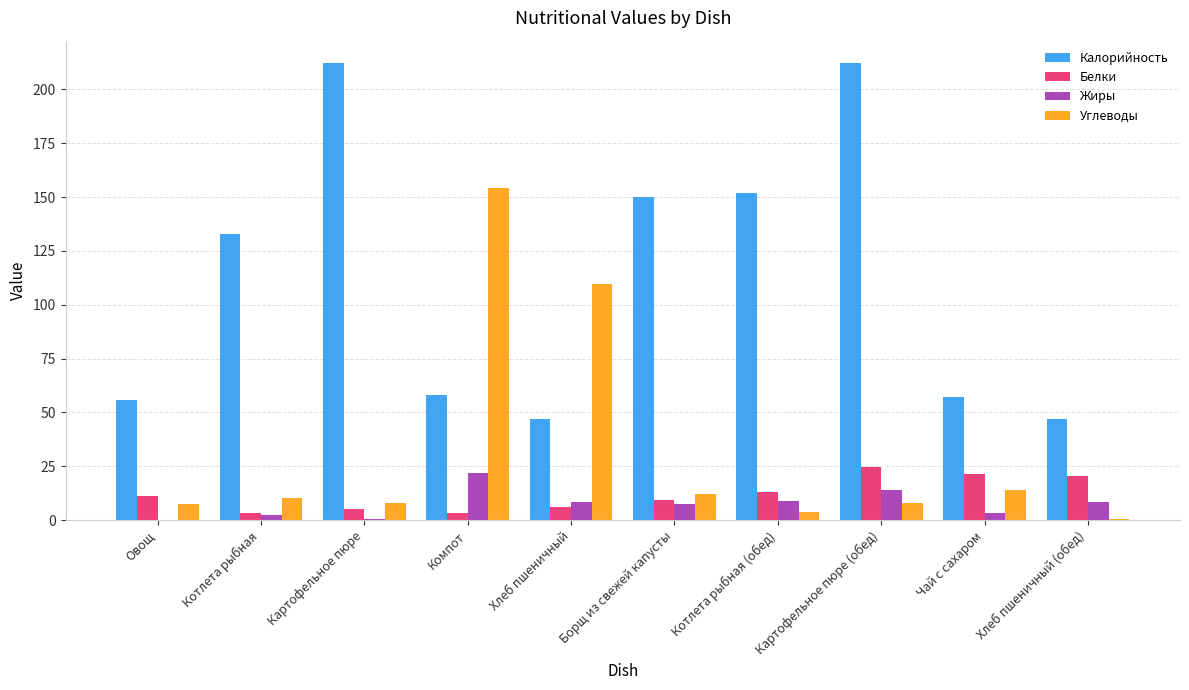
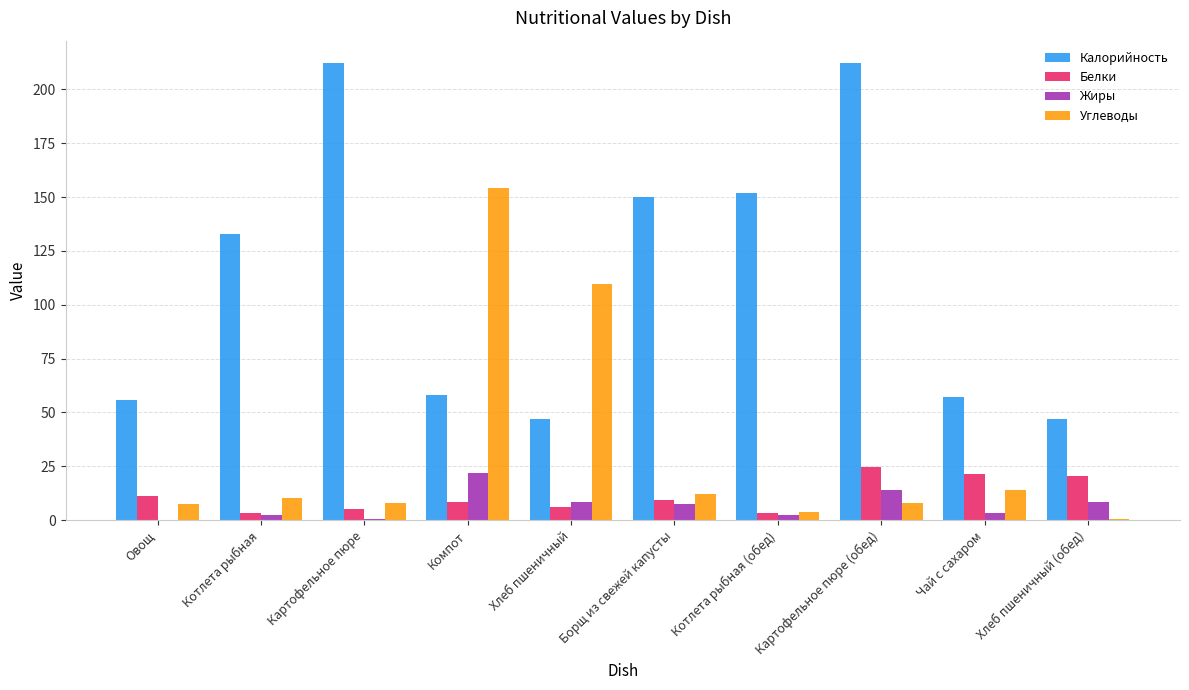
Белки, Компот: 3 -> 8
Белки, Котлета рыбная (обед): 13 -> 3
Жиры, Котлета рыбная (обед): 9 -> 3
